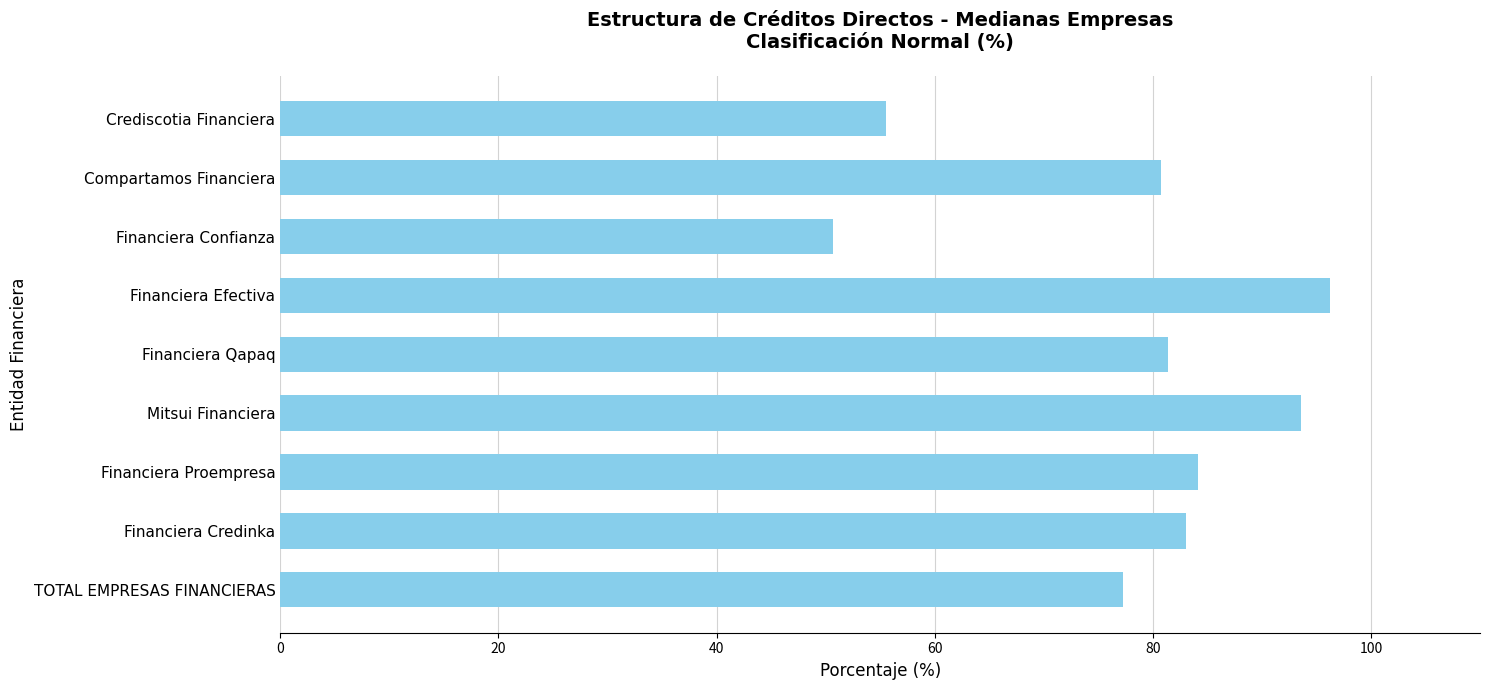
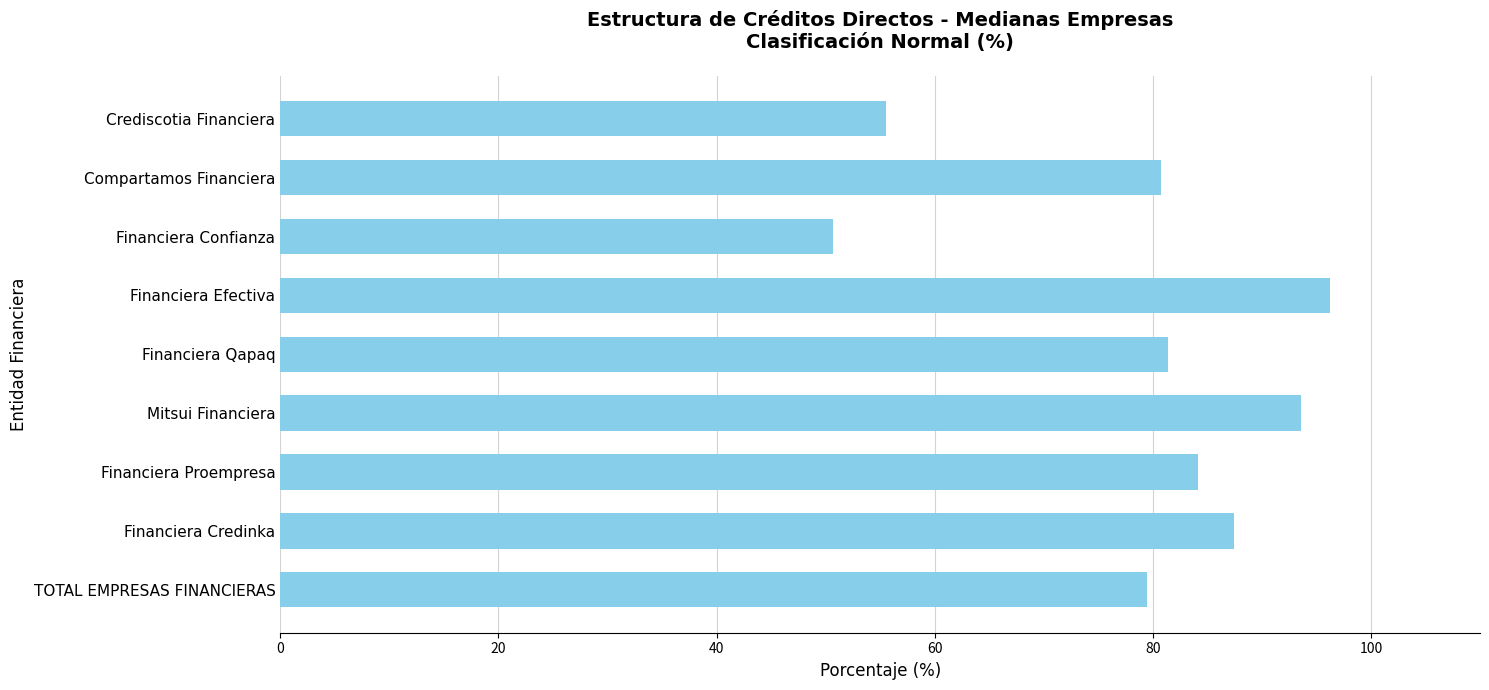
Financiera Credinka: 83.0 -> 87.4
TOTAL EMPRESAS FINANCIERAS: 77.3 -> 79.4
